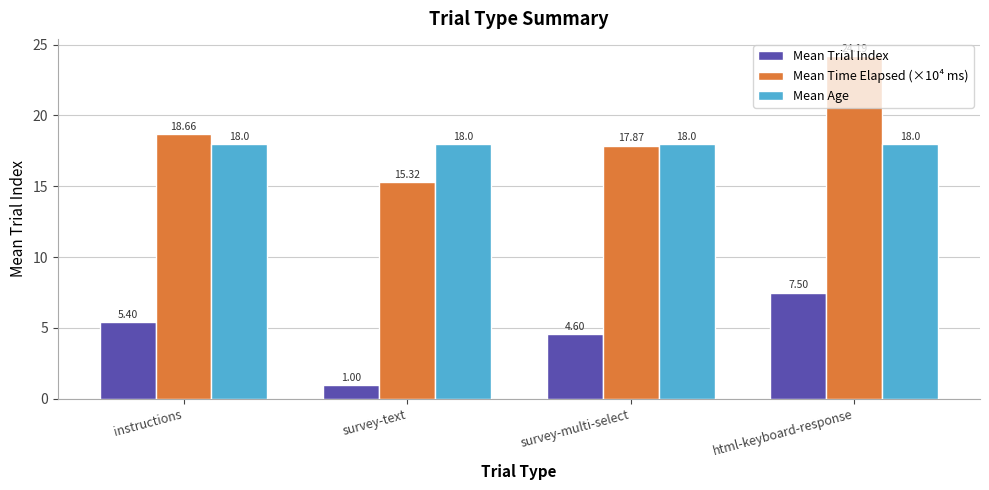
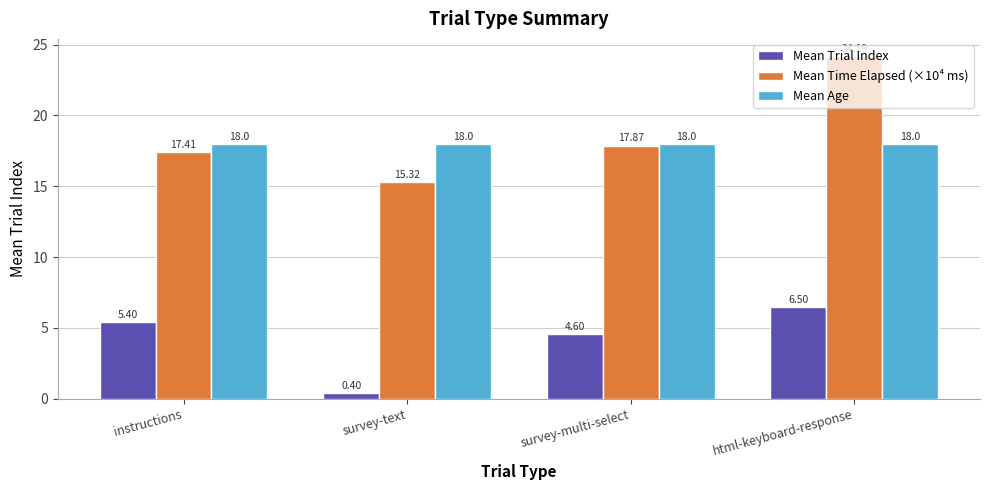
Mean Time Elapsed (×10⁴ ms), instructions: 18.66 -> 17.41
Mean Trial Index, survey-text: 1.00 -> 0.40
Mean Trial Index, html-keyboard-response: 7.50 -> 6.50
